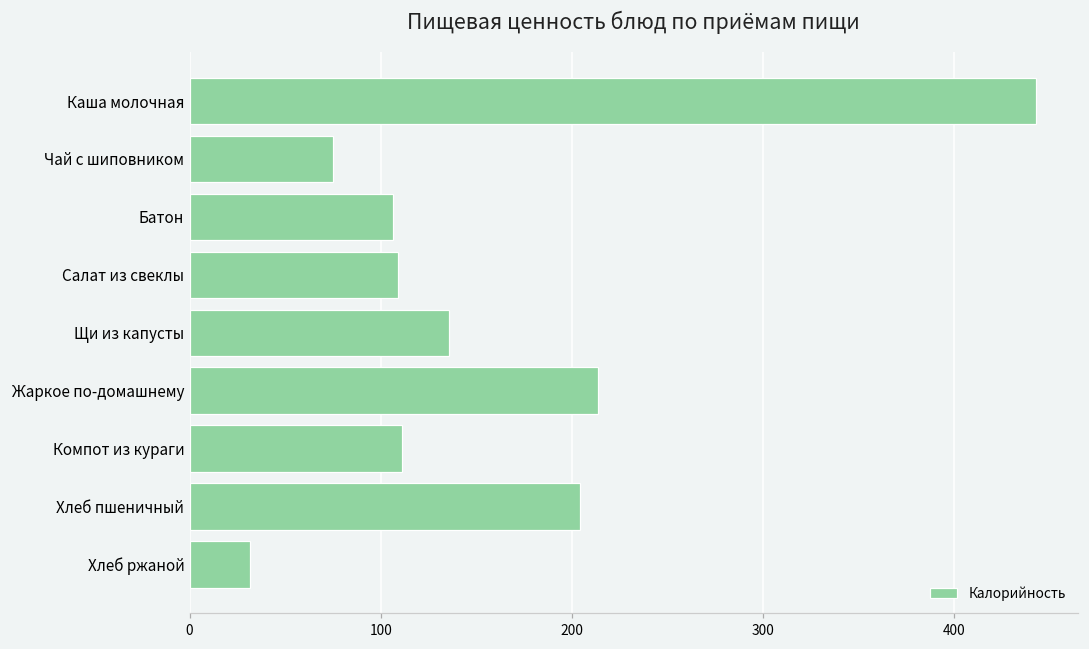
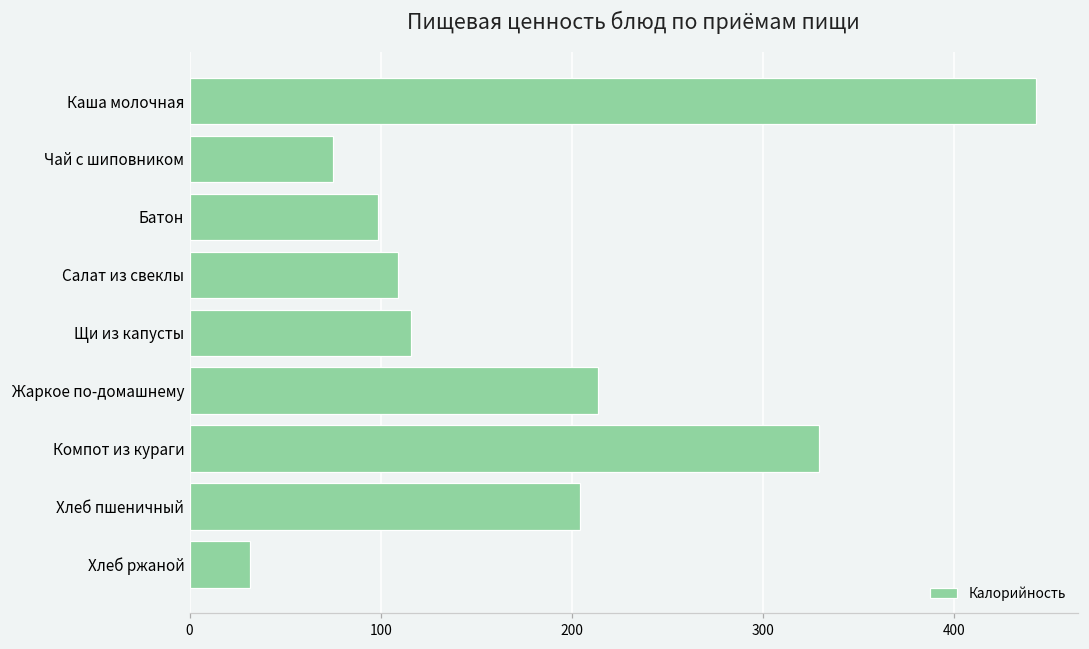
Батон: 106 -> 99
Щи из капусты: 136 -> 116
Компот из кураги: 111 -> 329
